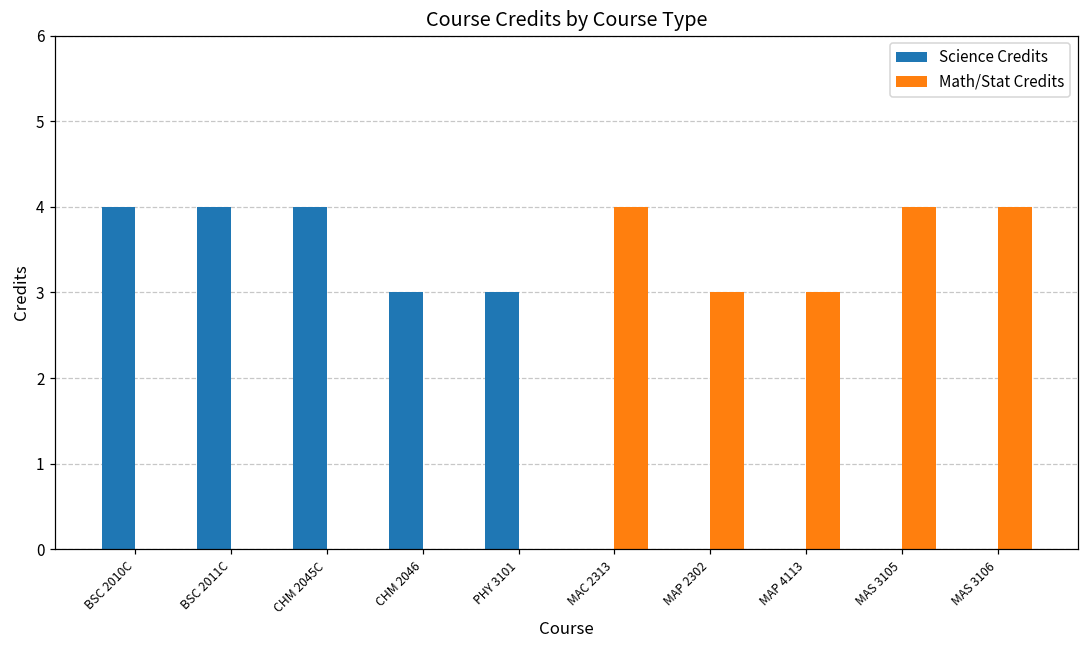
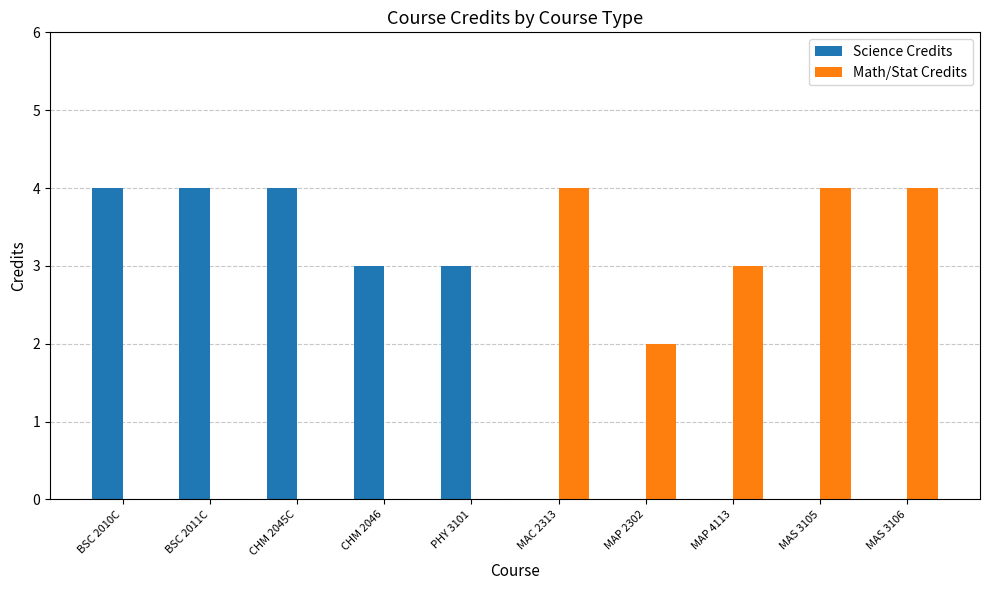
Math/Stat Credits, MAP 2302: 3 -> 2
